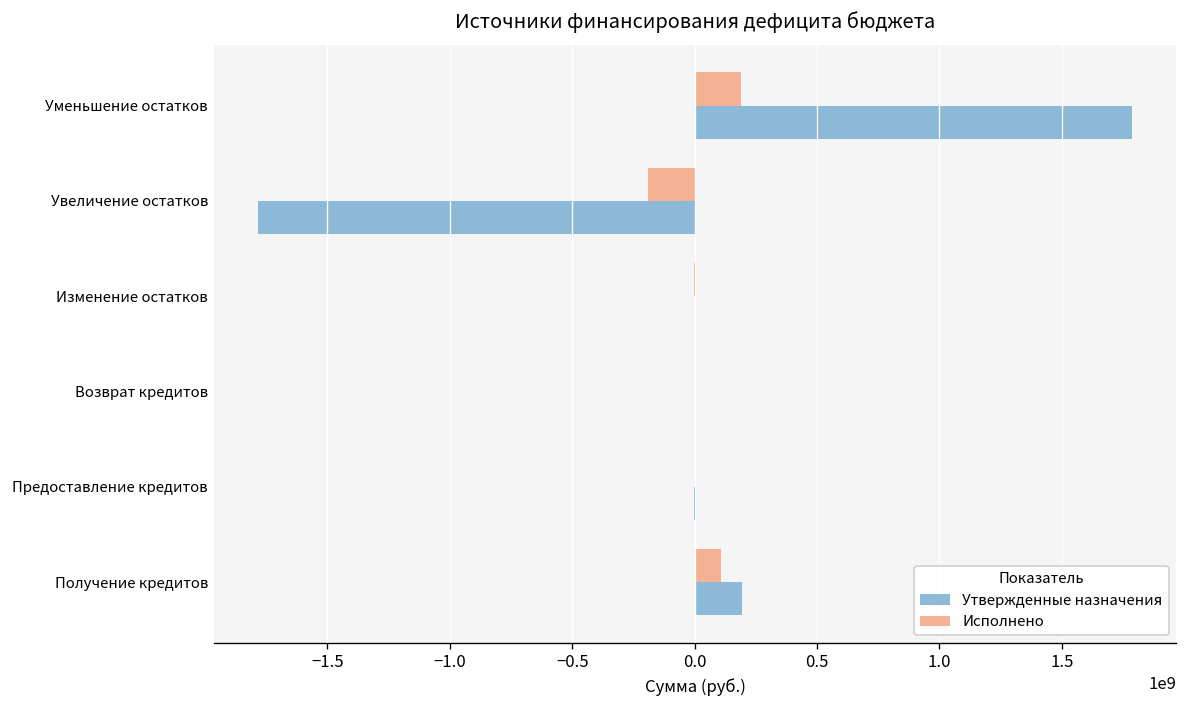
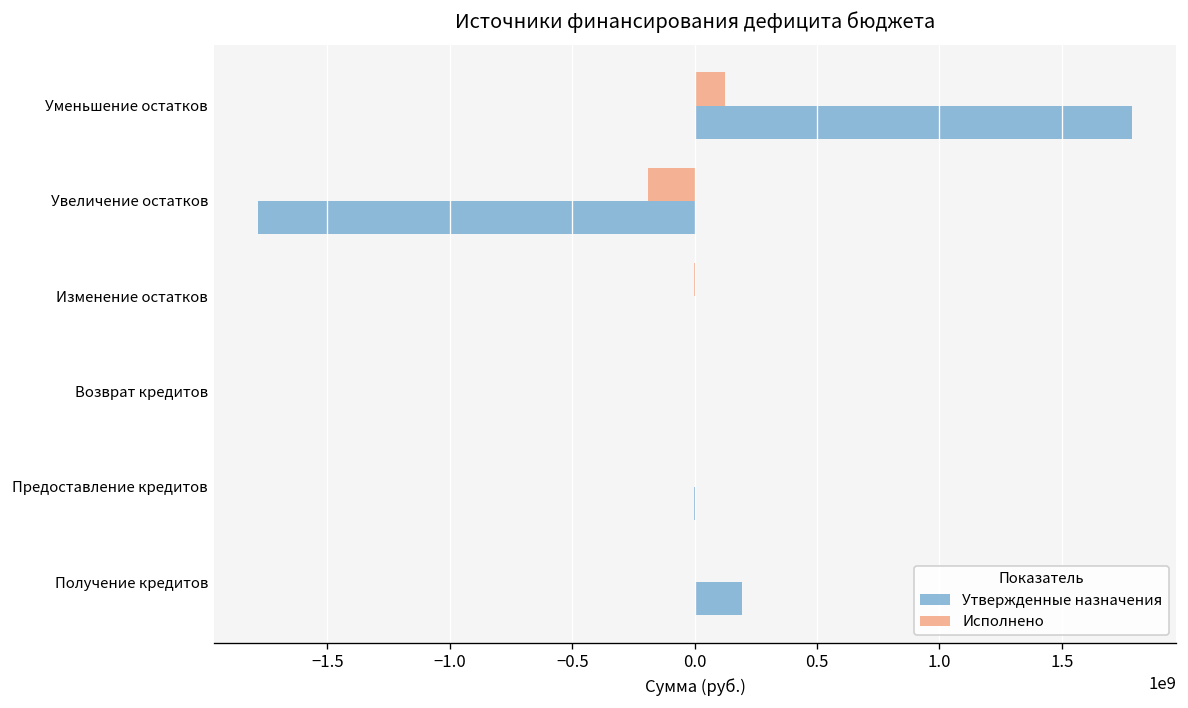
Исполнено, Уменьшение остатков: 190000000 -> 120000000
Исполнено, Получение кредитов: 110000000 -> 0
